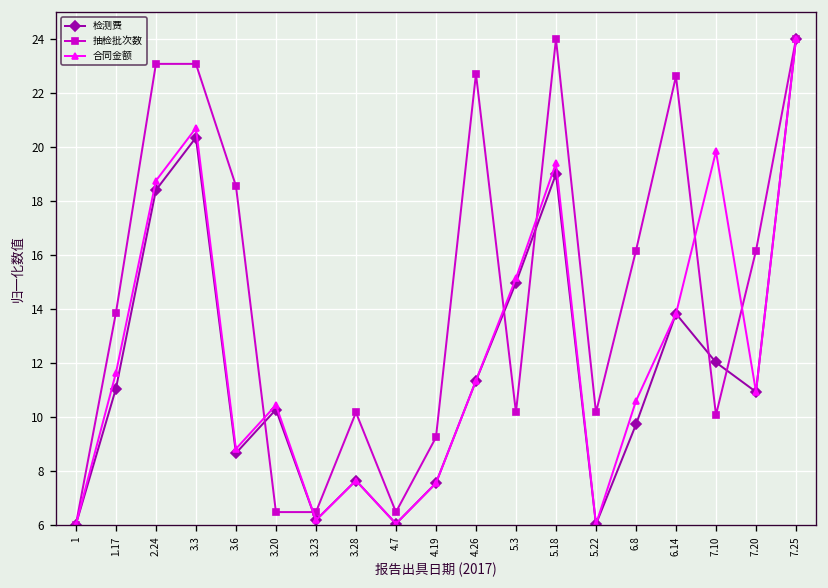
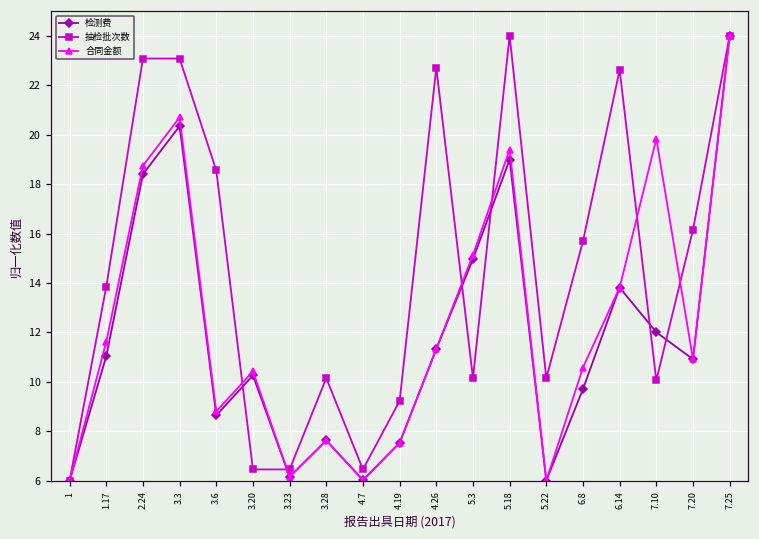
抽检批次数, 6.8: 16.2 -> 15.7
